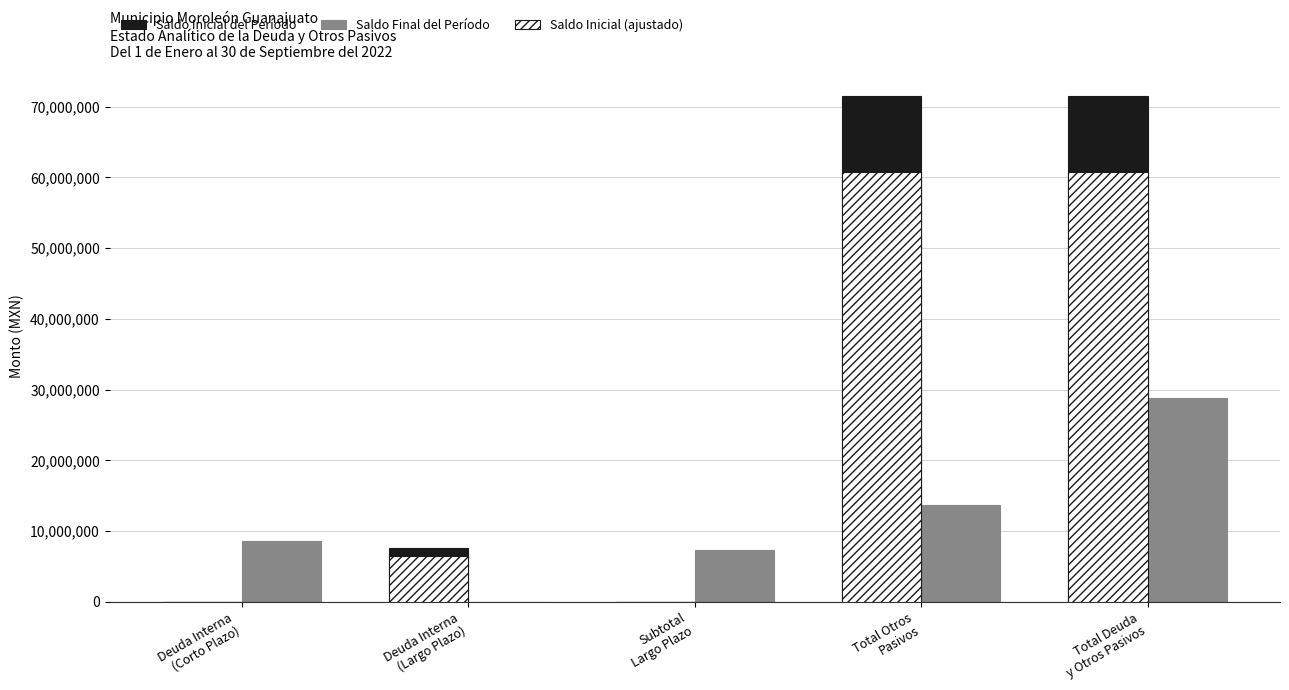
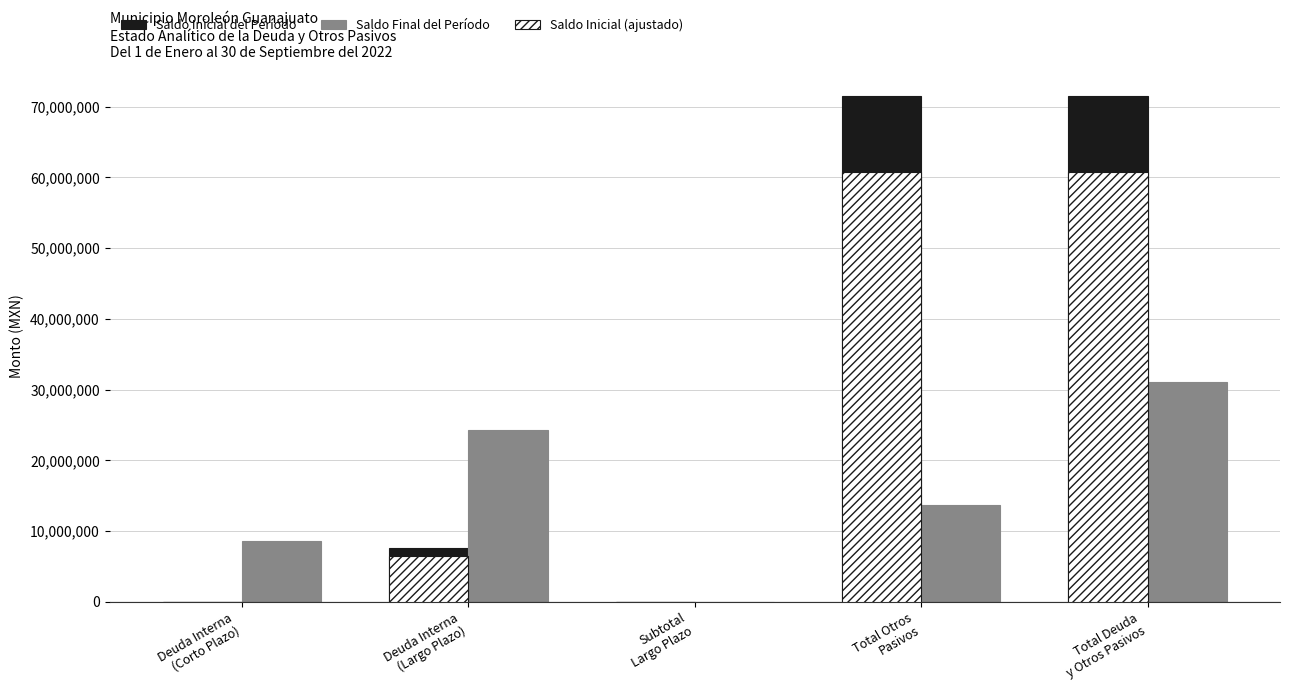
Saldo Final del Período, Deuda Interna (Largo Plazo): 0 -> 24,000,000
Saldo Final del Período, Subtotal Largo Plazo: 7,000,000 -> 0
Saldo Final del Período, Total Deuda y Otros Pasivos: 29,000,000 -> 31,000,000
